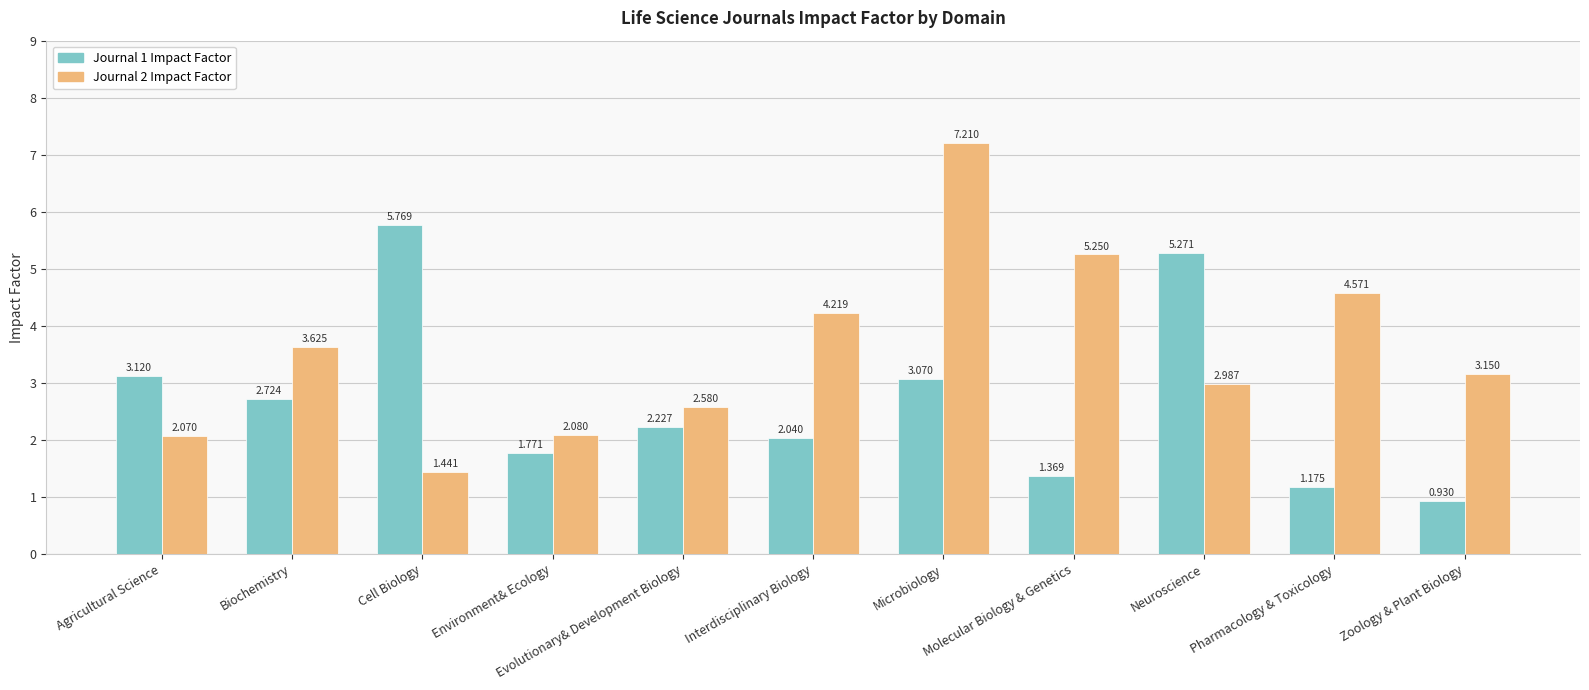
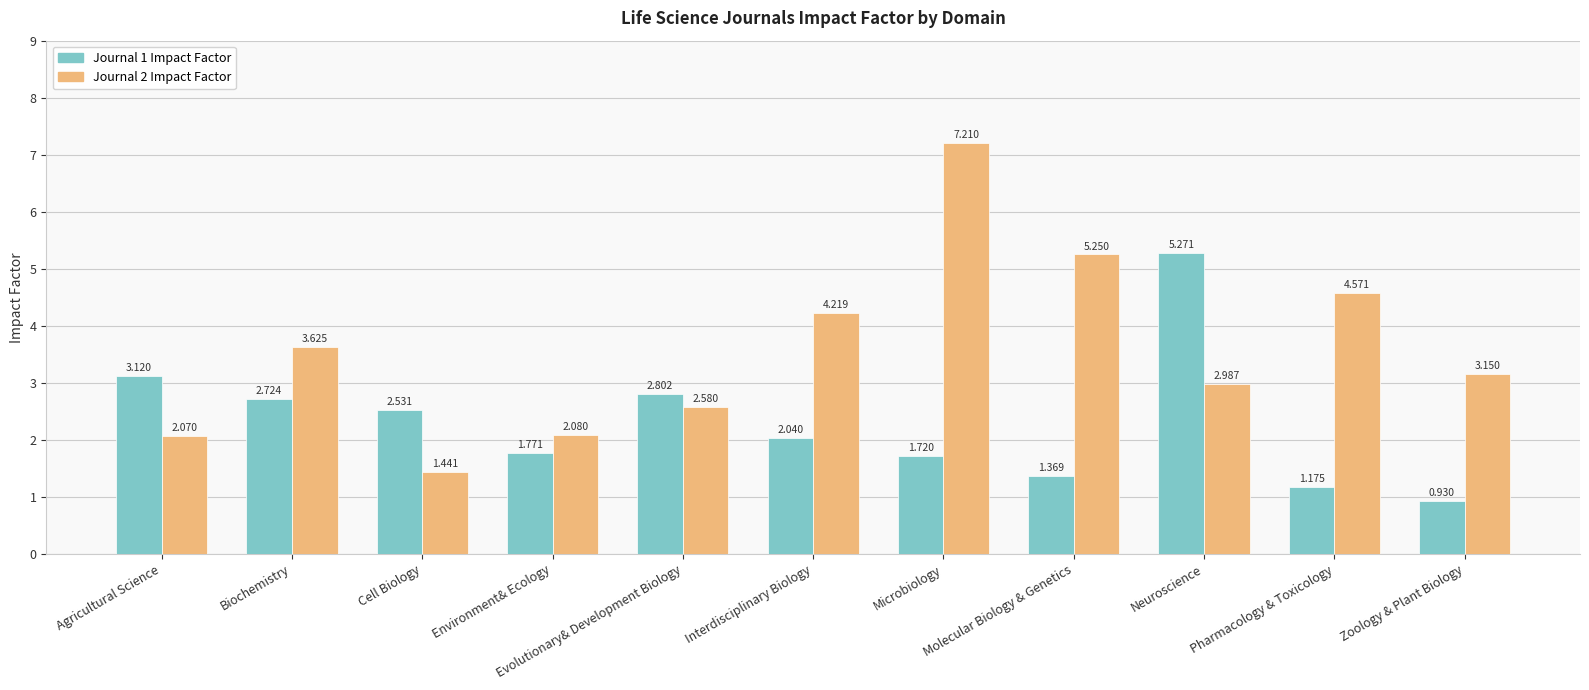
Journal 1 Impact Factor, Cell Biology: 5.769 -> 2.531
Journal 1 Impact Factor, Evolutionary& Development Biology: 2.227 -> 2.802
Journal 1 Impact Factor, Microbiology: 3.070 -> 1.720
